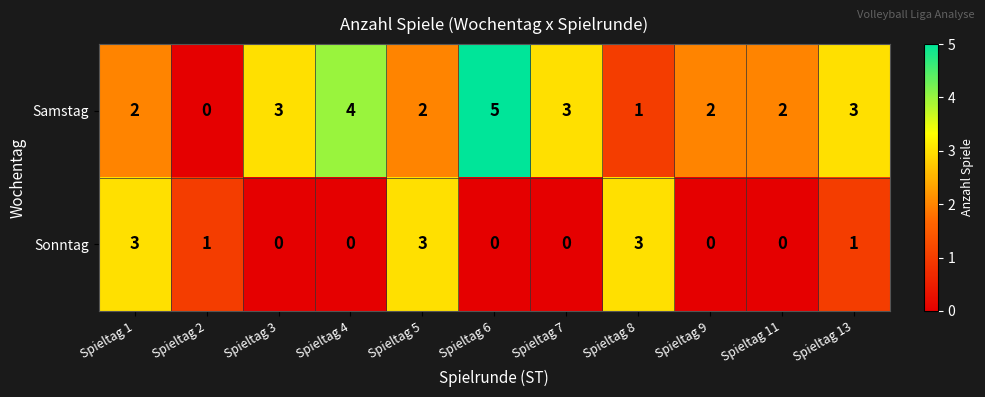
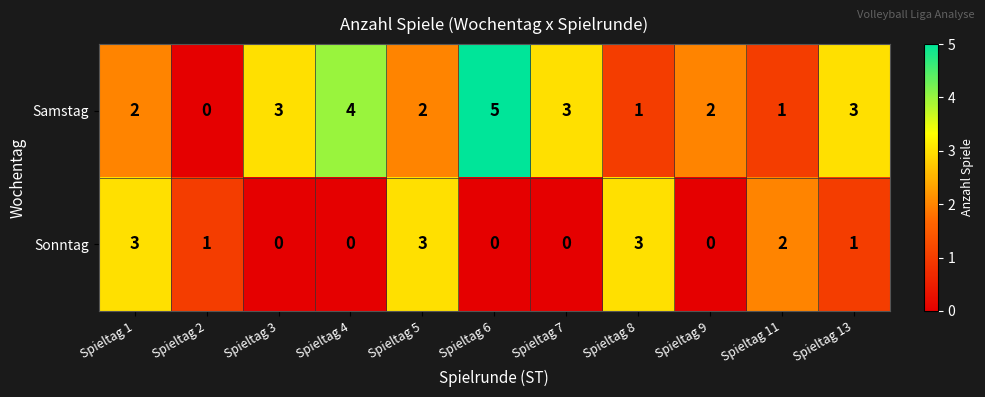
Samstag, Spieltag 11: 2 -> 1
Sonntag, Spieltag 11: 0 -> 2
